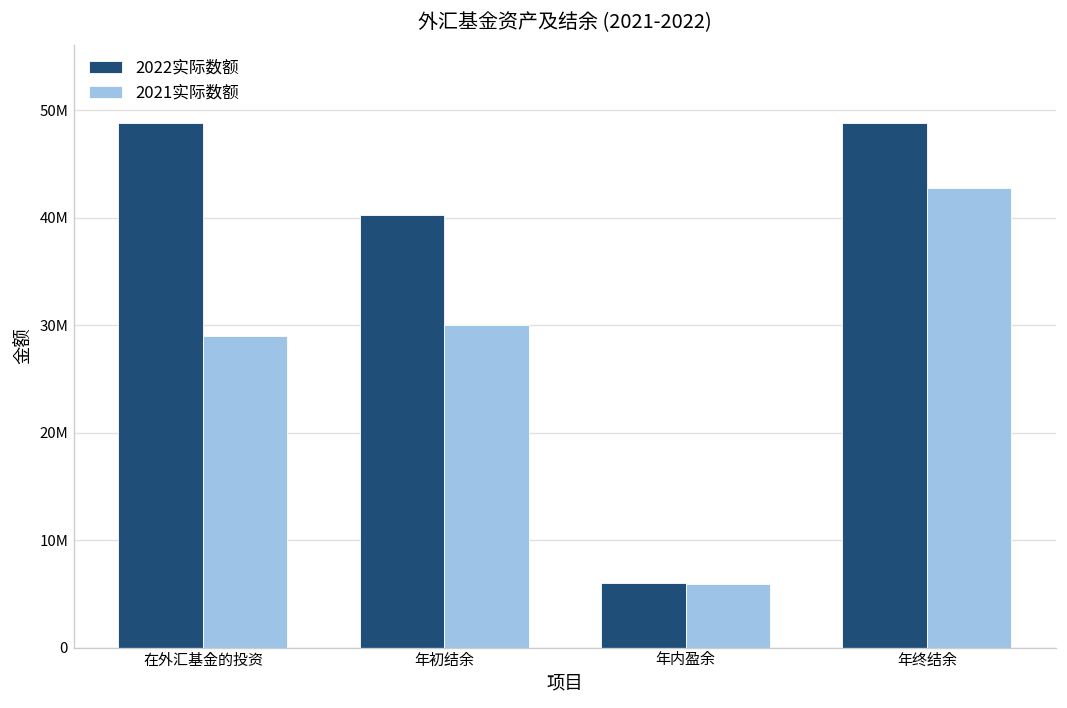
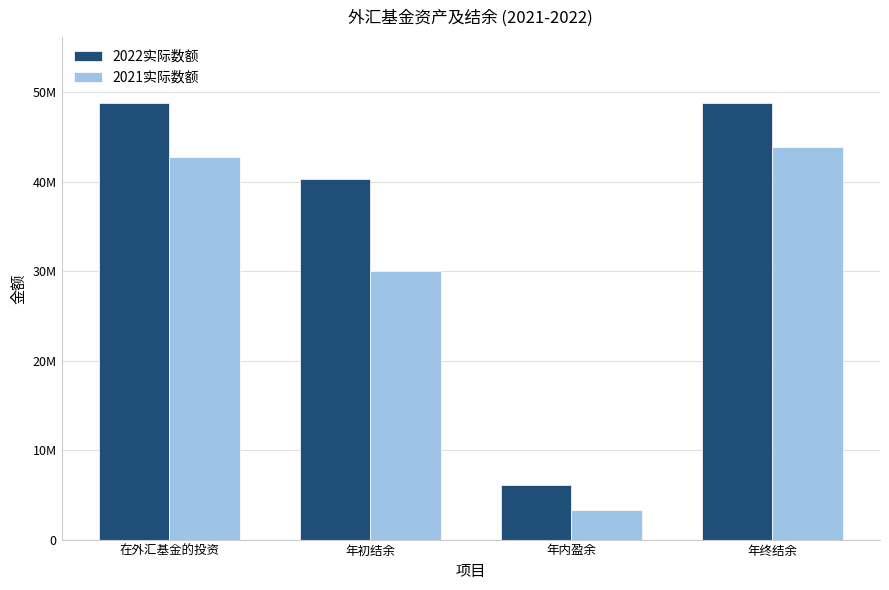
2021实际数额, 在外汇基金的投资: 29000000 -> 43000000
2021实际数额, 年内盈余: 6000000 -> 3000000
2021实际数额, 年终结余: 43000000 -> 44000000
